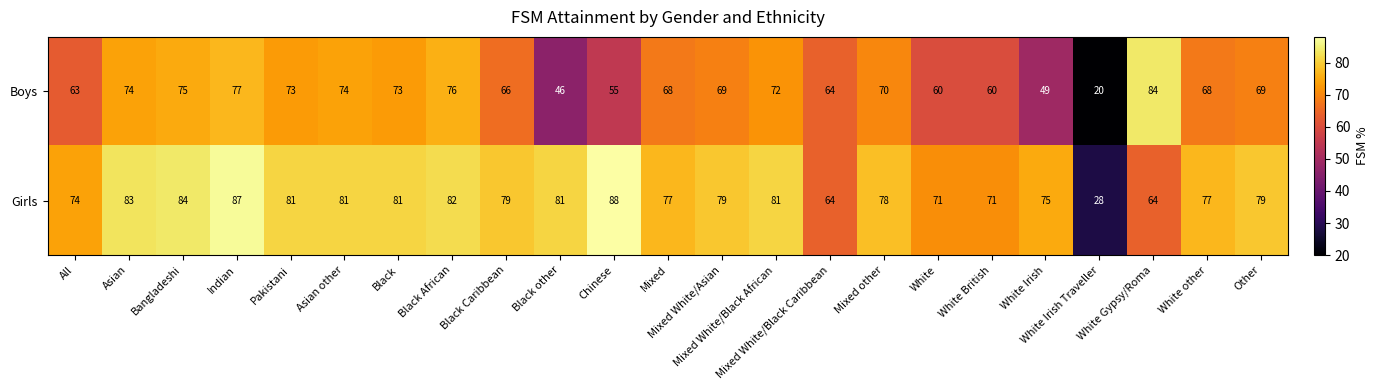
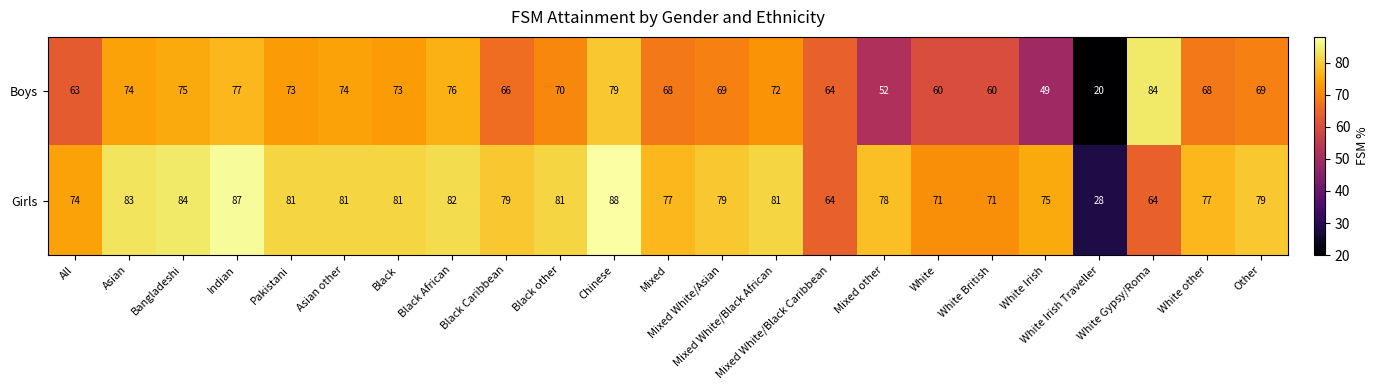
Boys, Black other: 46 -> 70
Boys, Chinese: 55 -> 79
Boys, Mixed other: 70 -> 52
